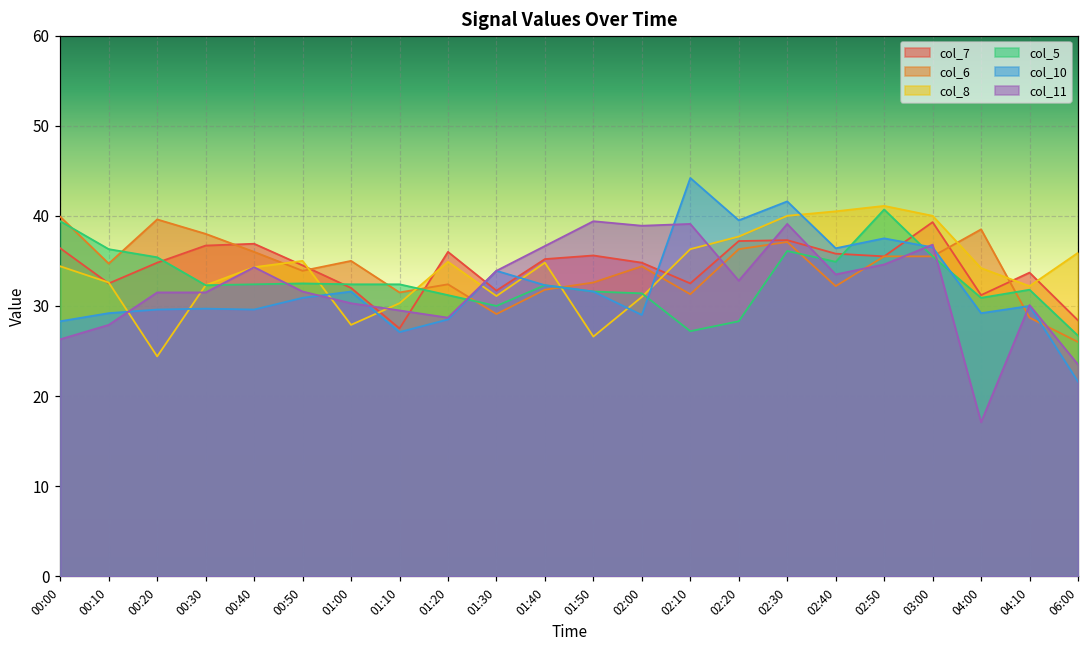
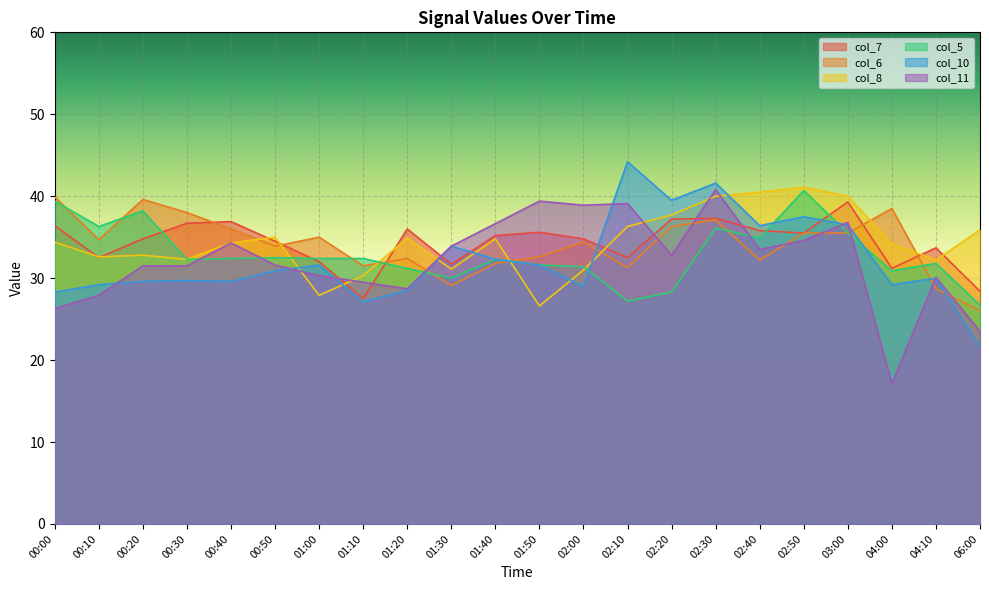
col_8, 00:20: 24 -> 33
col_5, 00:20: 35 -> 38
col_11, 02:30: 39 -> 41
